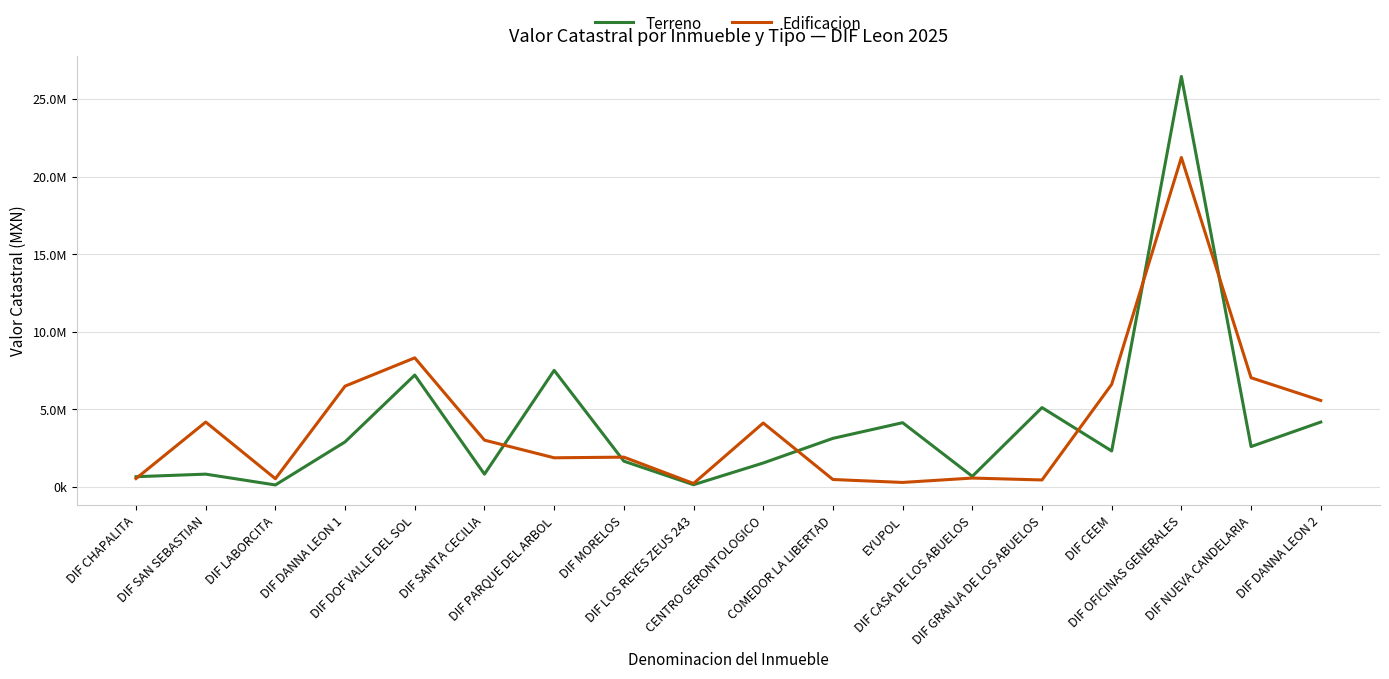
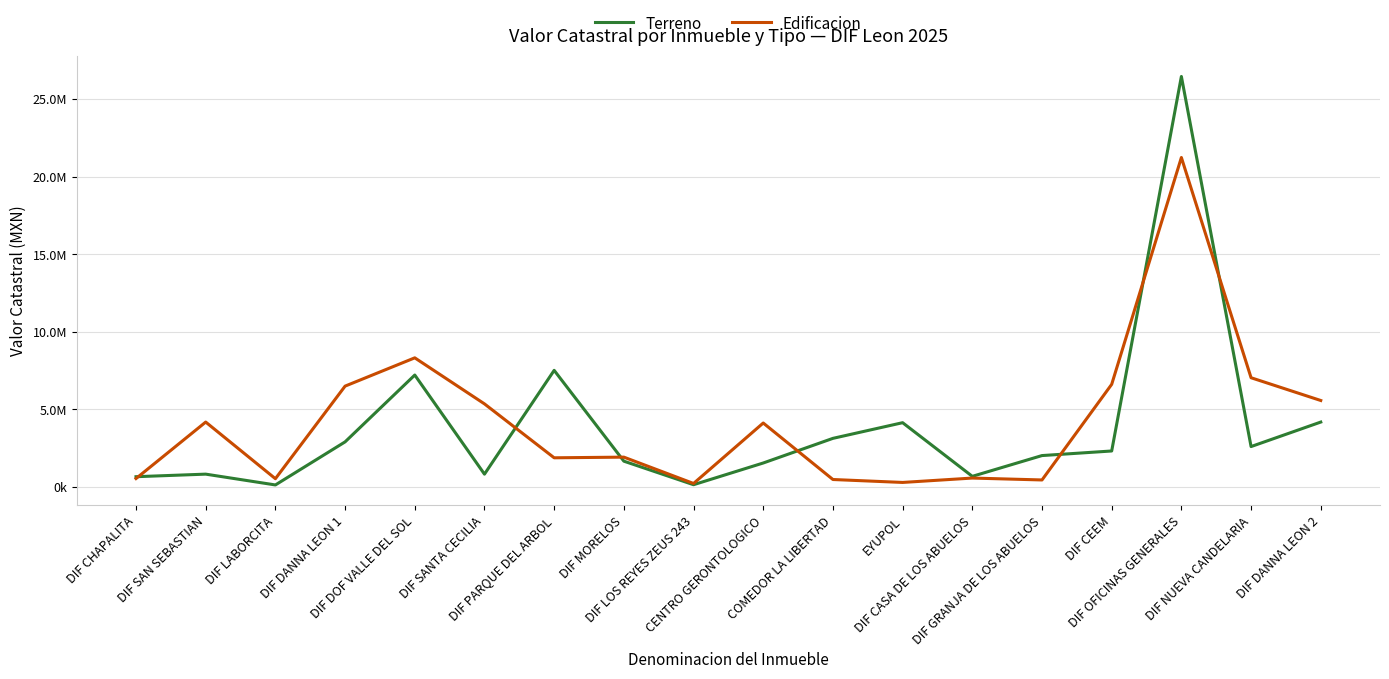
Edificacion, DIF SANTA CECILIA: 3000000 -> 5400000
Terreno, DIF GRANJA DE LOS ABUELOS: 5100000 -> 2000000
